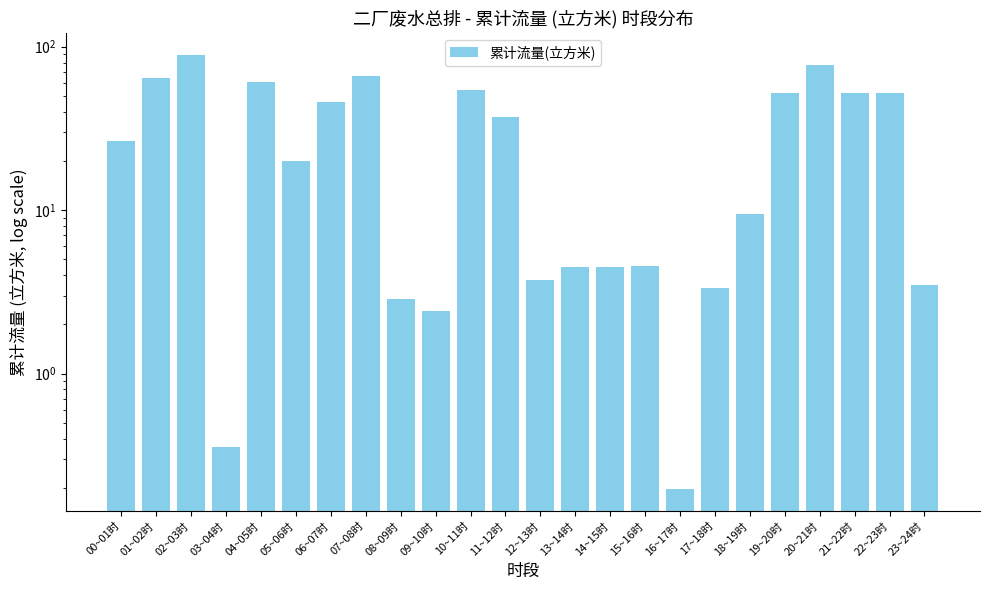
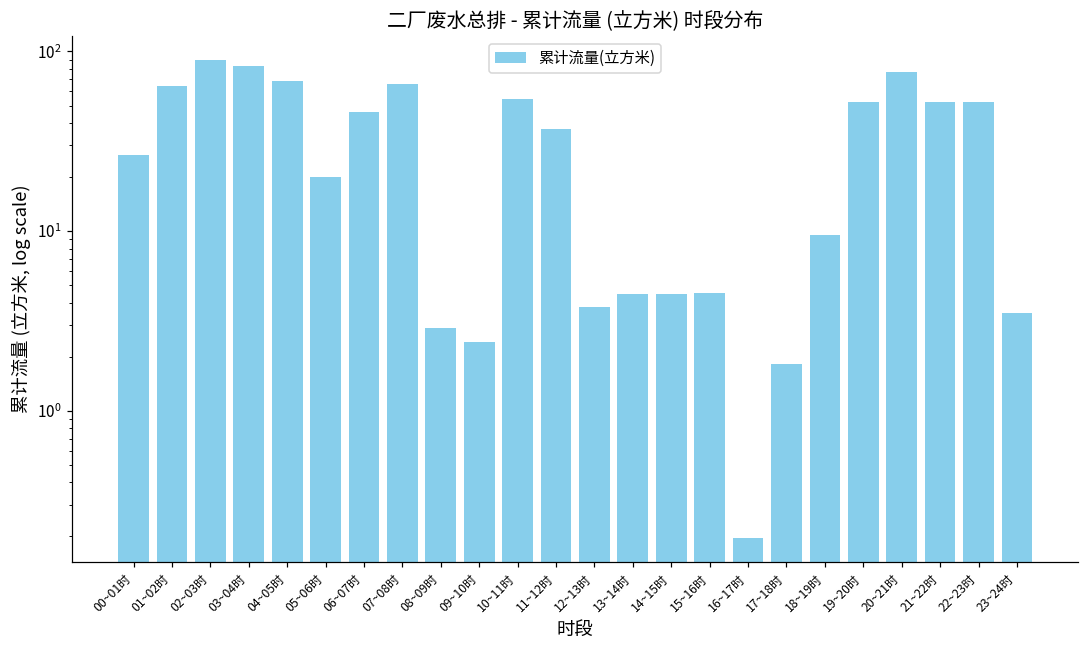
03~04时: 0.36 -> 80
04~05时: 61 -> 69
17~18时: 3.4 -> 1.8
